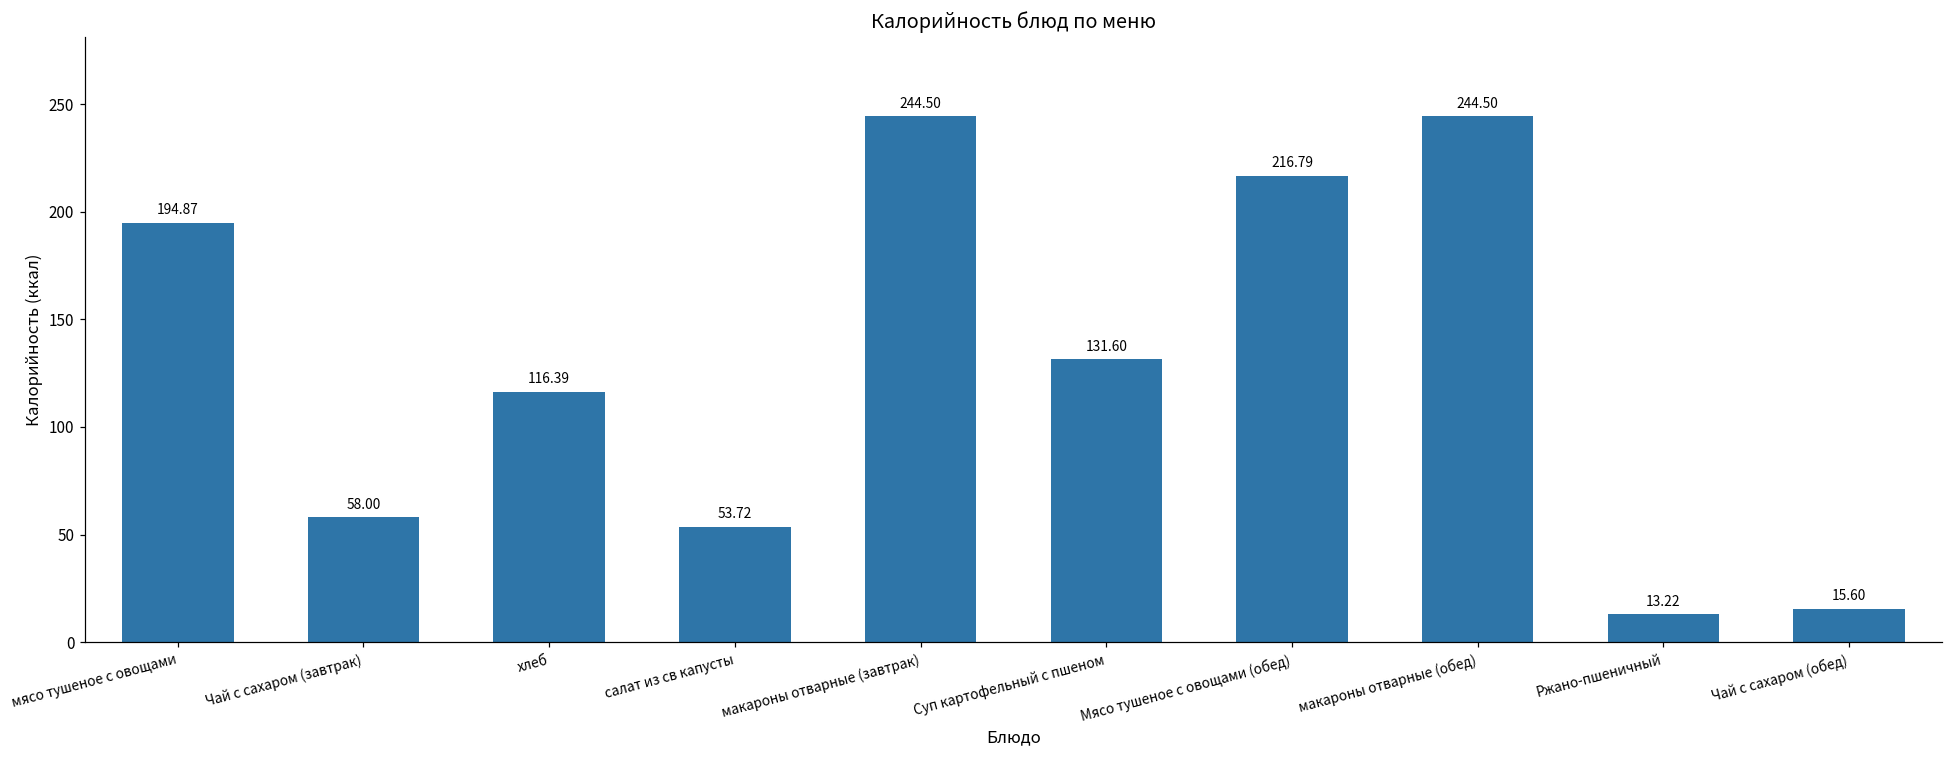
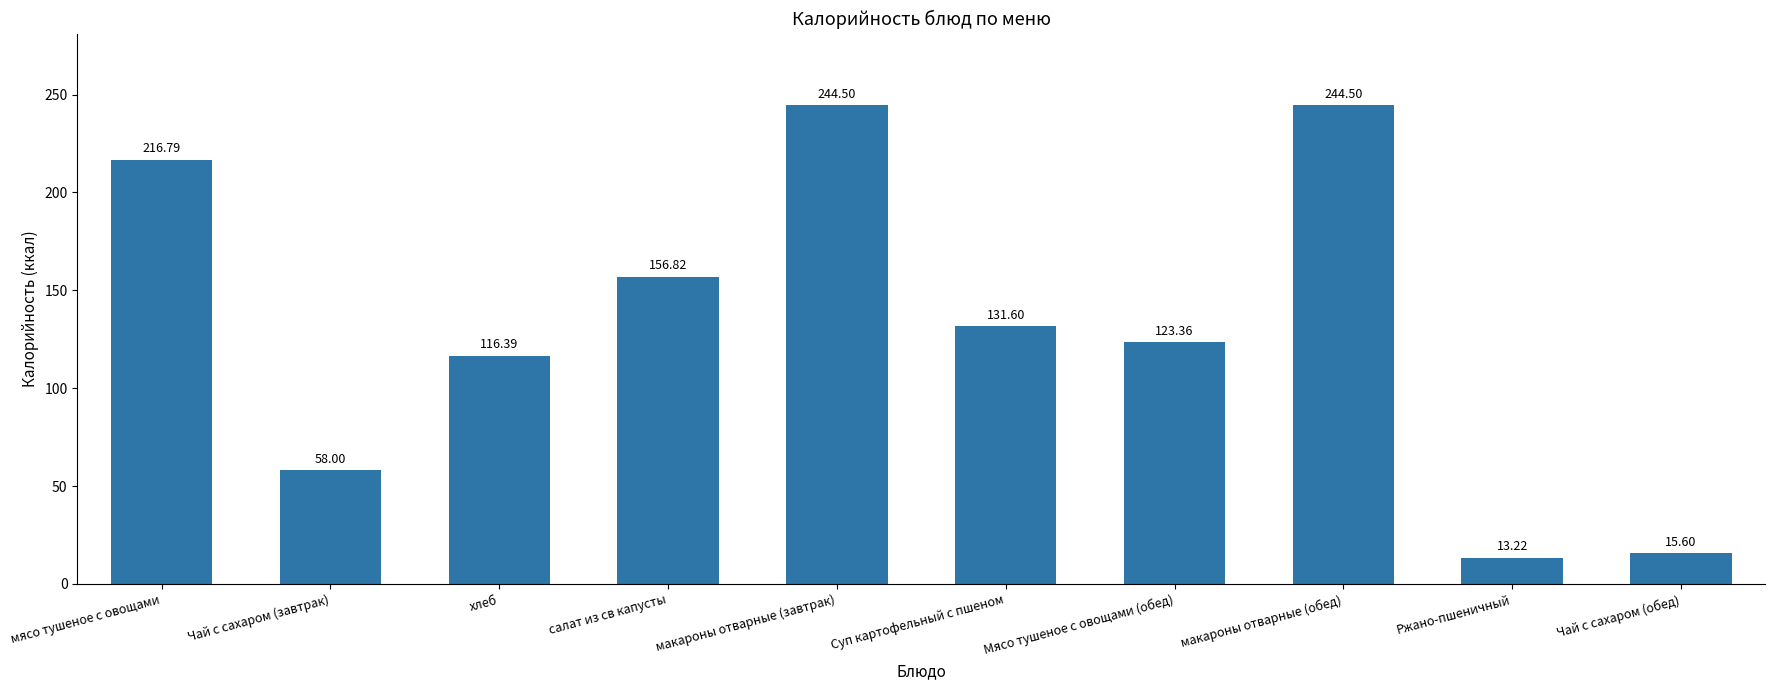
мясо тушеное с овощами: 194.87 -> 216.79
салат из св капусты: 53.72 -> 156.82
Мясо тушеное с овощами (обед): 216.79 -> 123.36
